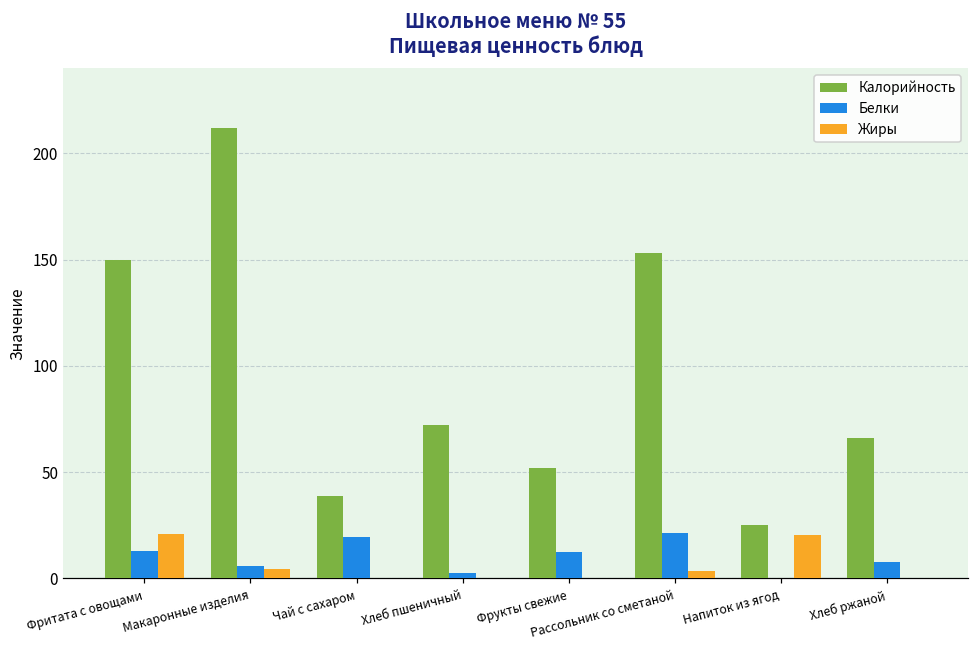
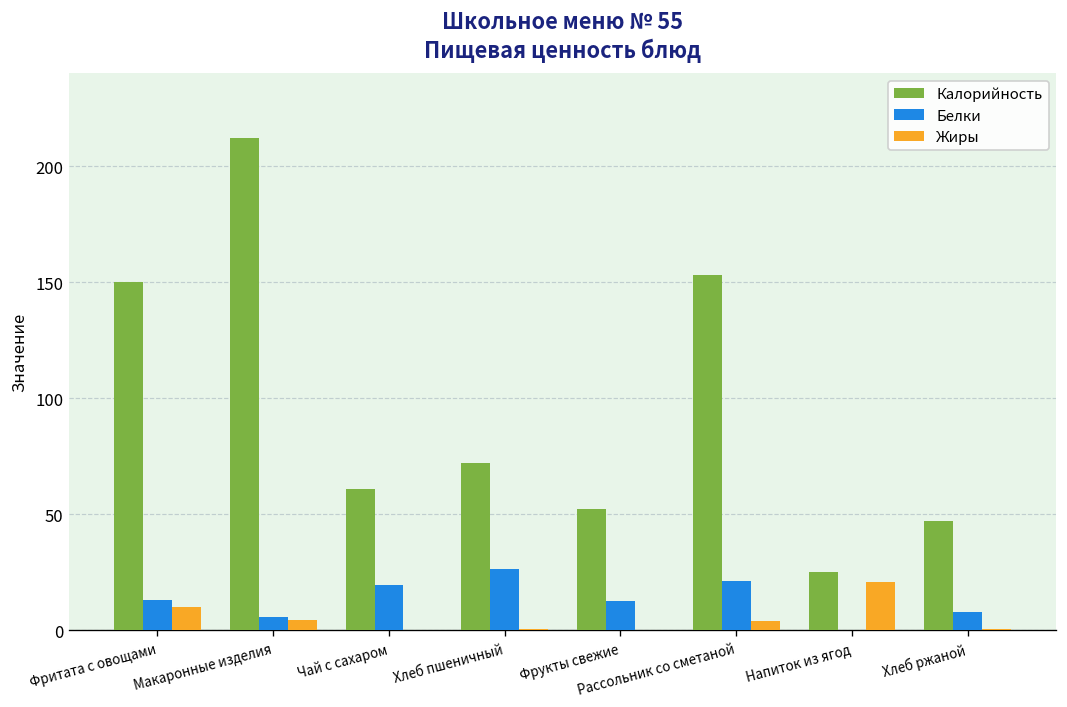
Жиры, Фритата с овощами: 21 -> 10
Калорийность, Чай с сахаром: 39 -> 61
Белки, Хлеб пшеничный: 2 -> 26
Калорийность, Хлеб ржаной: 66 -> 47
